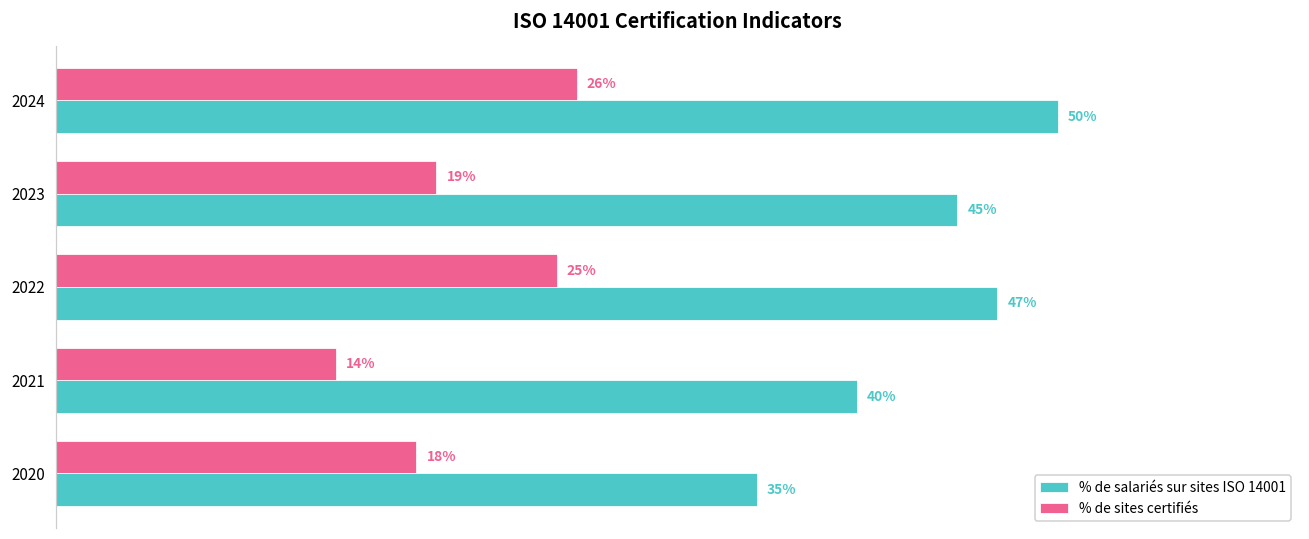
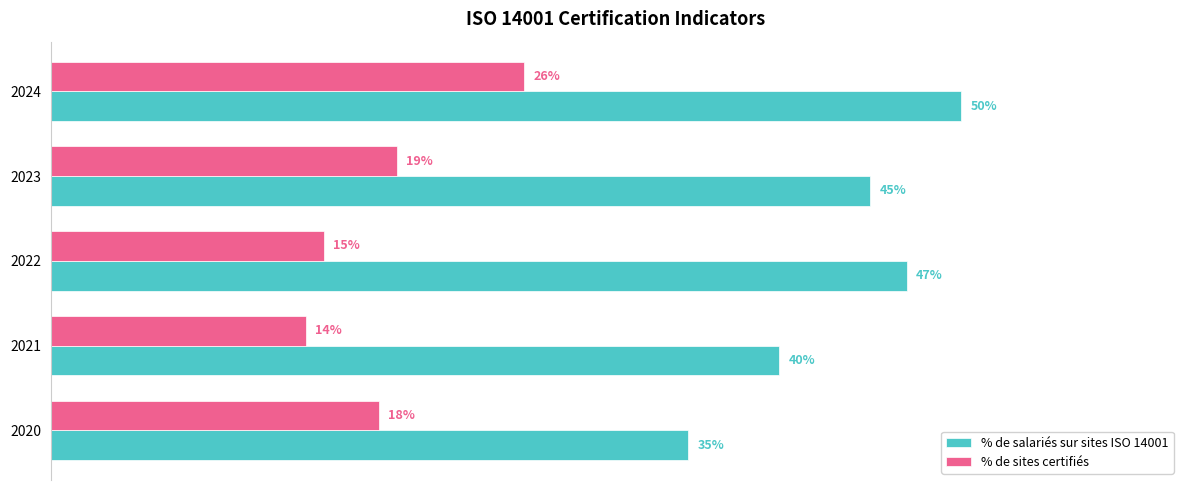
% de sites certifiés, 2022: 25% -> 15%
